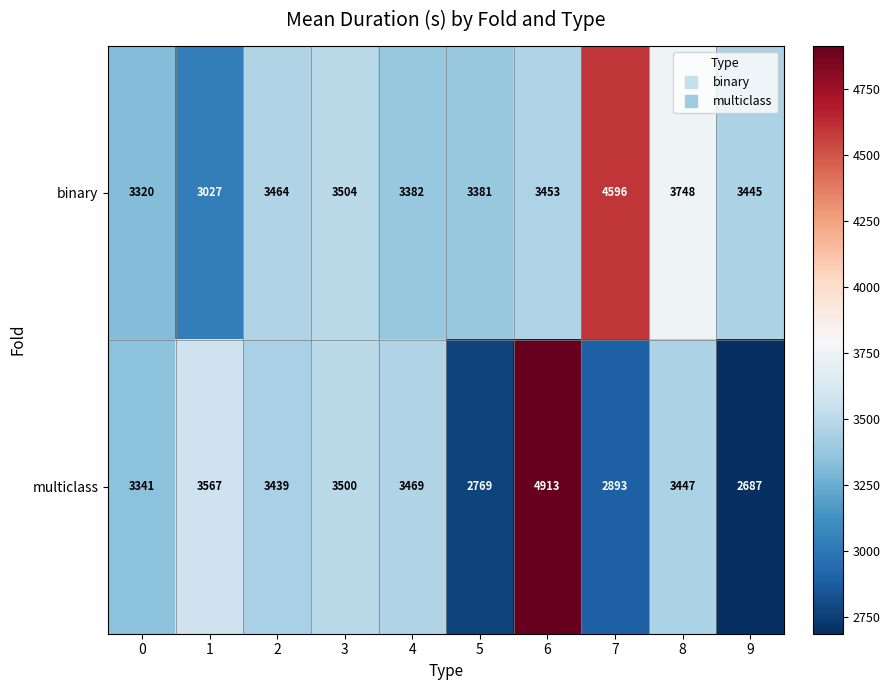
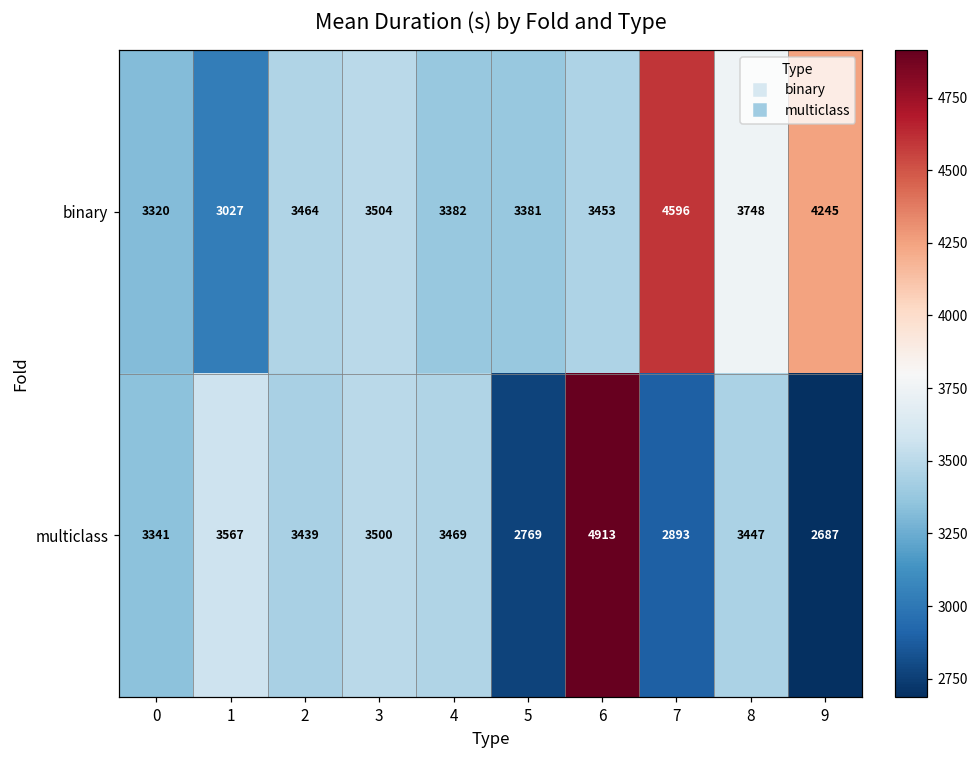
binary, 9: 3445 -> 4245
